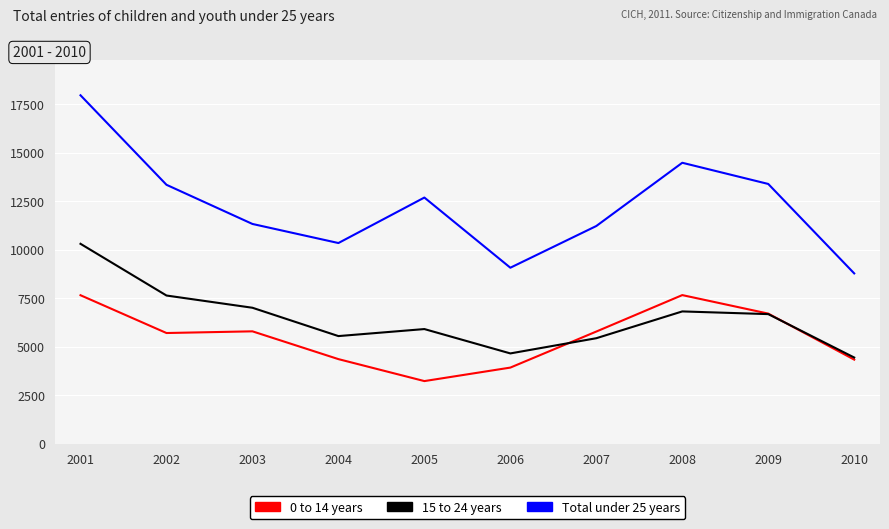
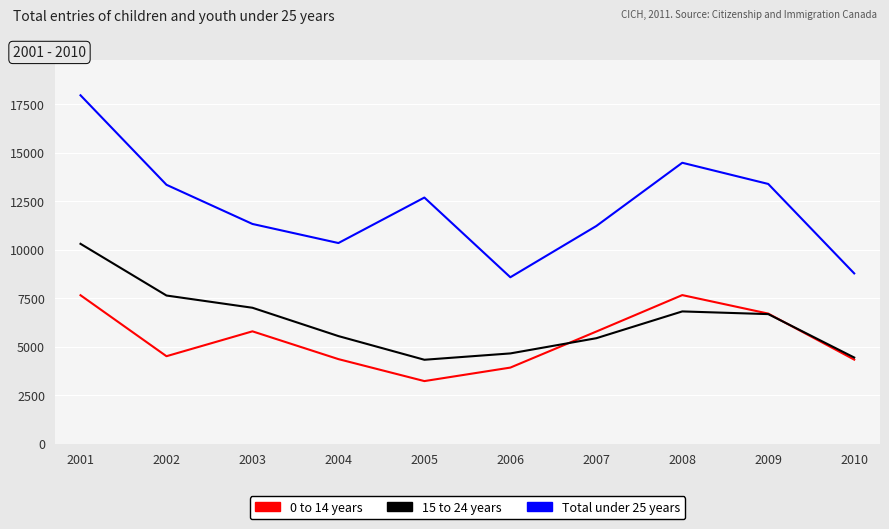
0 to 14 years, 2002: 5700 -> 4500
15 to 24 years, 2005: 5900 -> 4300
Total under 25 years, 2006: 9100 -> 8600
